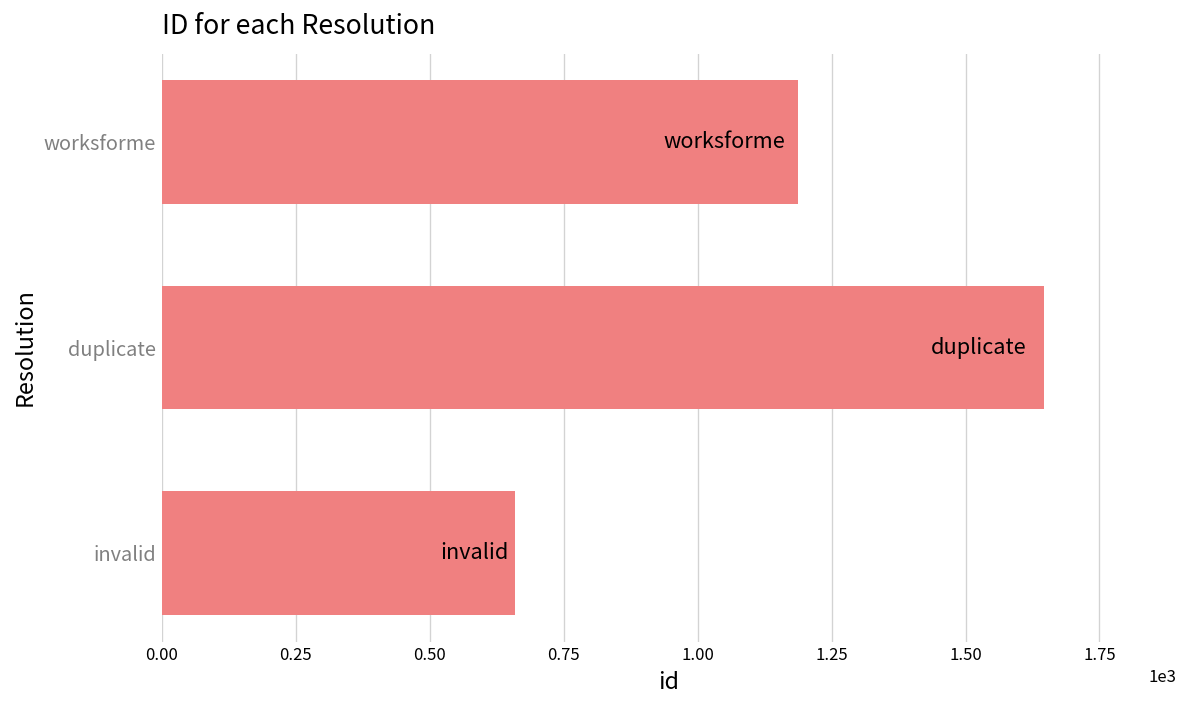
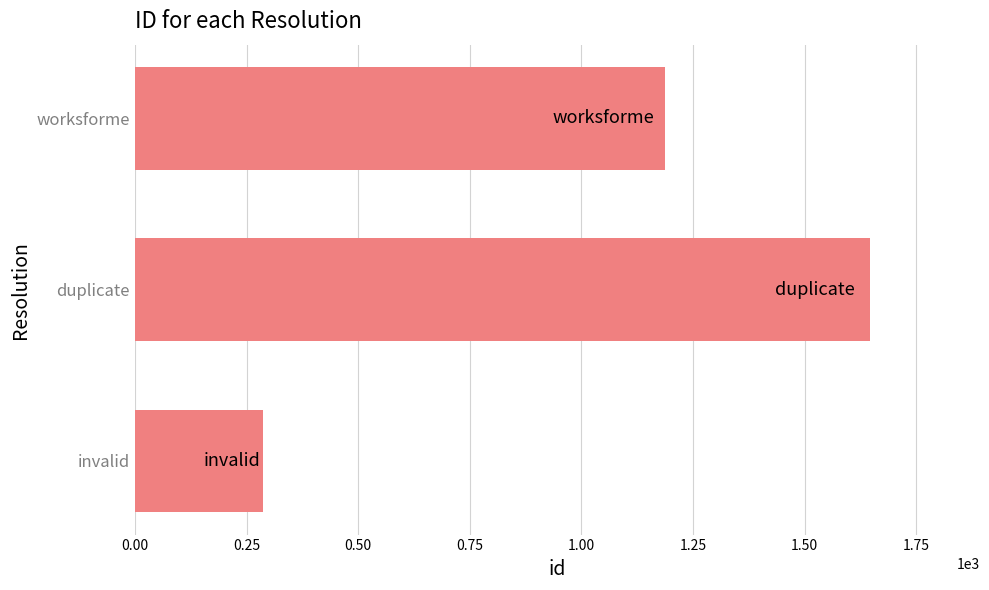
invalid: 660 -> 290
